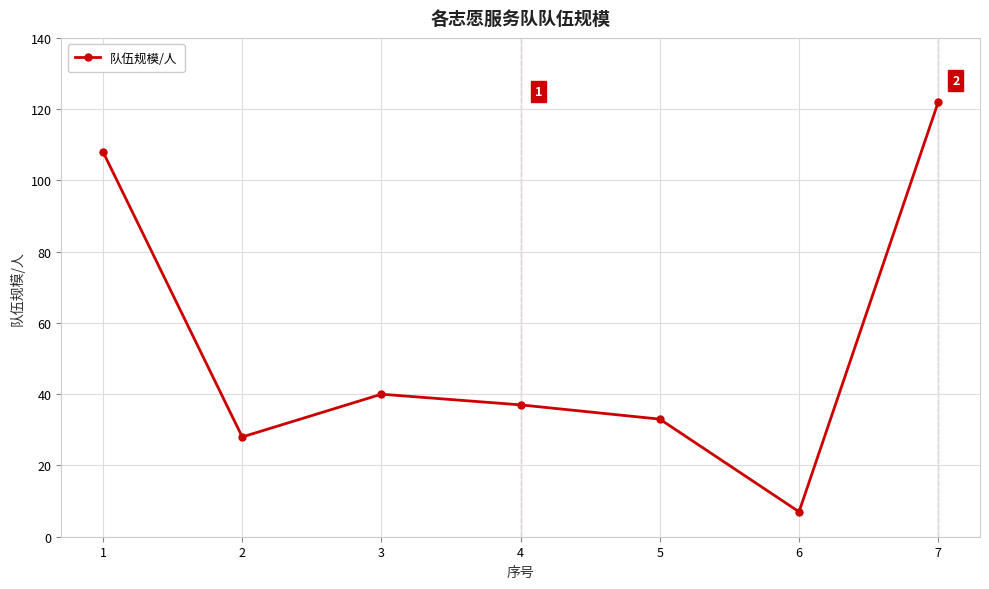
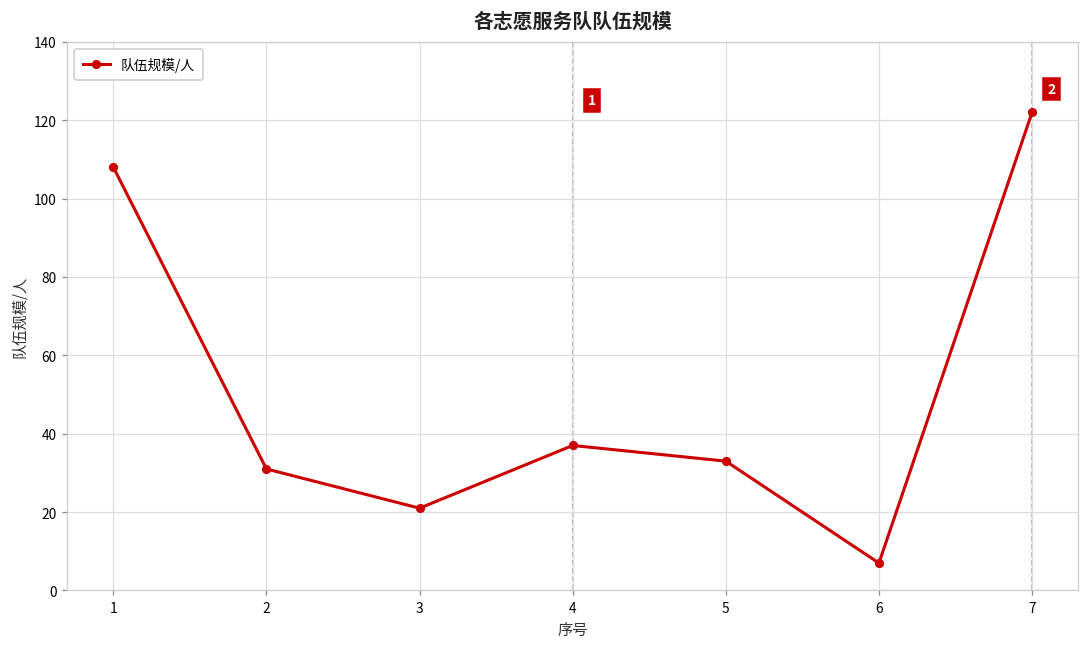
2: 28 -> 31
3: 40 -> 21
